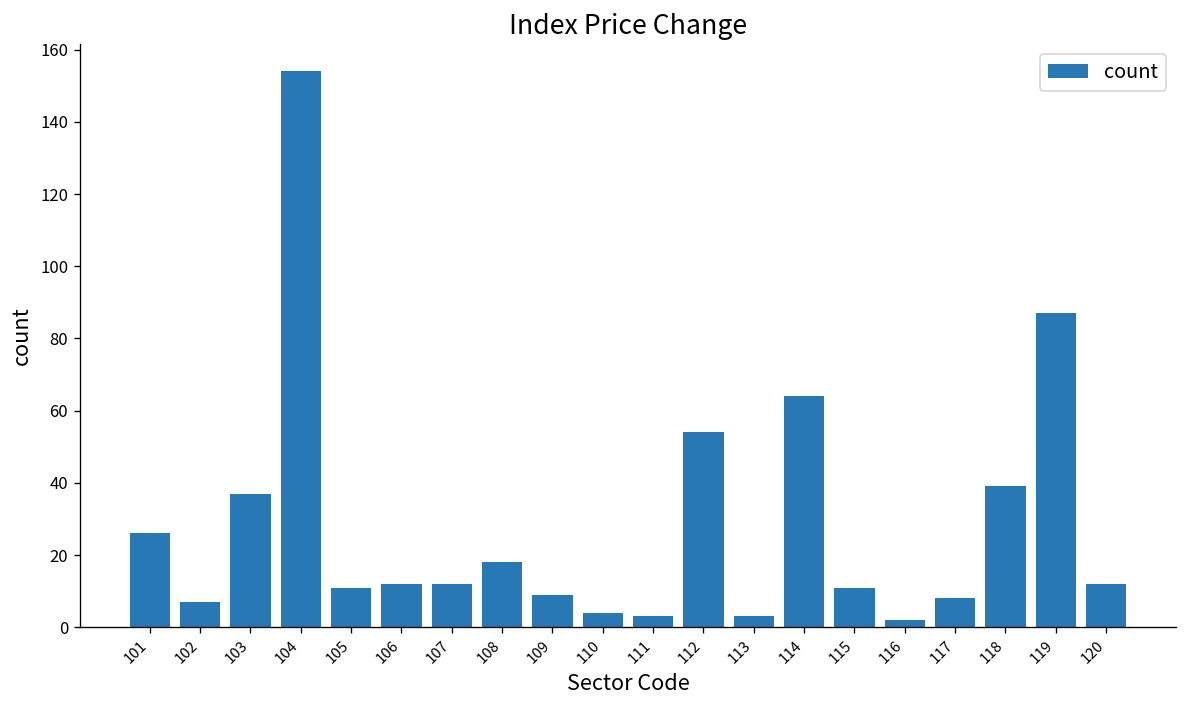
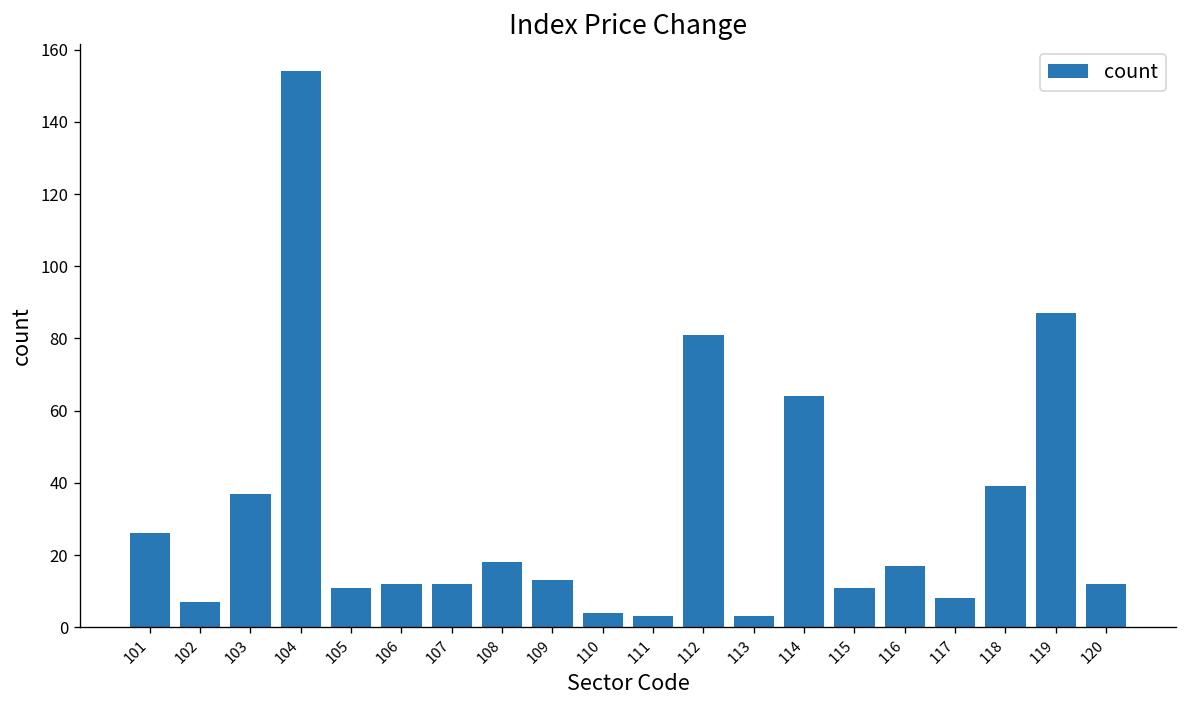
109: 9 -> 13
112: 54 -> 81
116: 2 -> 17
